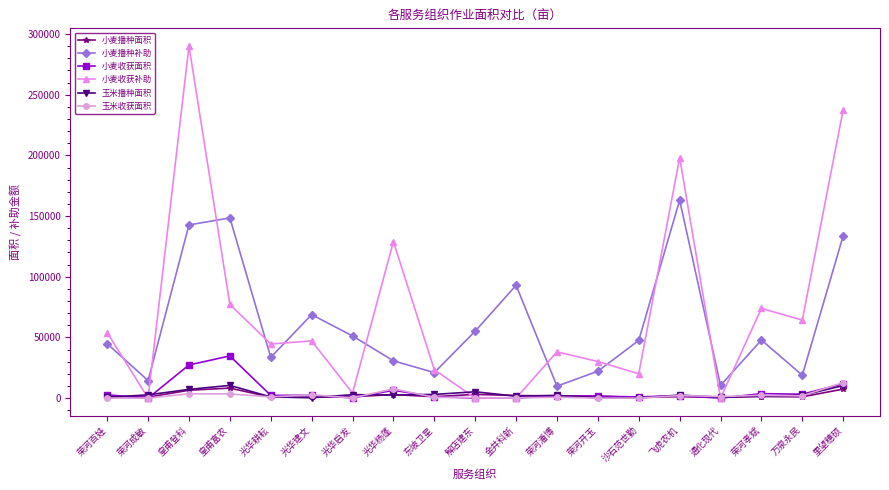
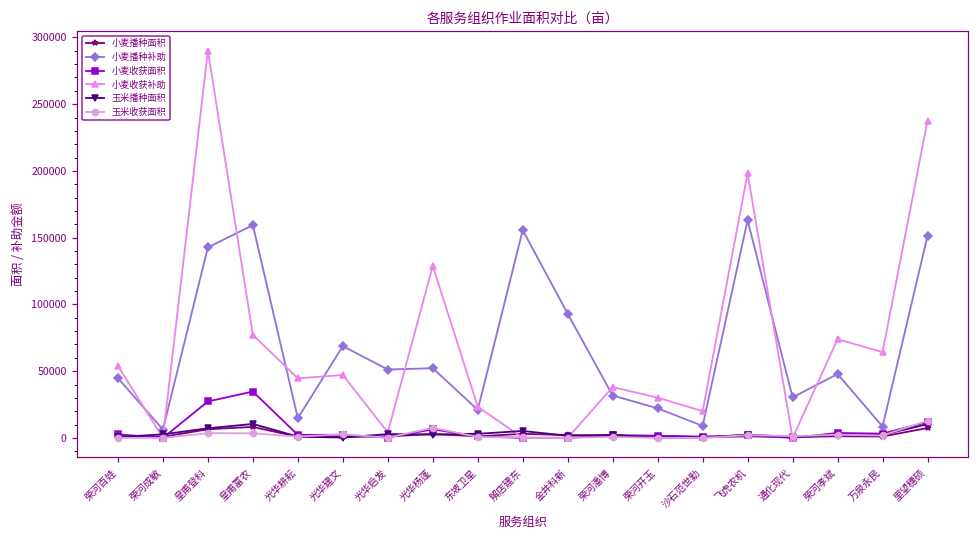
小麦播种补助, 荣河成敏: 14000 -> 6000
小麦播种补助, 皇甫富农: 148000 -> 159000
小麦播种补助, 光华耕耘: 34000 -> 15000
小麦播种补助, 光华杨蓬: 31000 -> 52000
小麦播种补助, 解店建东: 55000 -> 156000
小麦播种补助, 荣河潘博: 10000 -> 32000
小麦播种补助, 沙石范世勤: 48000 -> 9000
小麦播种补助, 通化现代: 11000 -> 30000
小麦播种补助, 万泉永民: 19000 -> 9000
小麦播种补助, 里望穗硕: 134000 -> 151000
